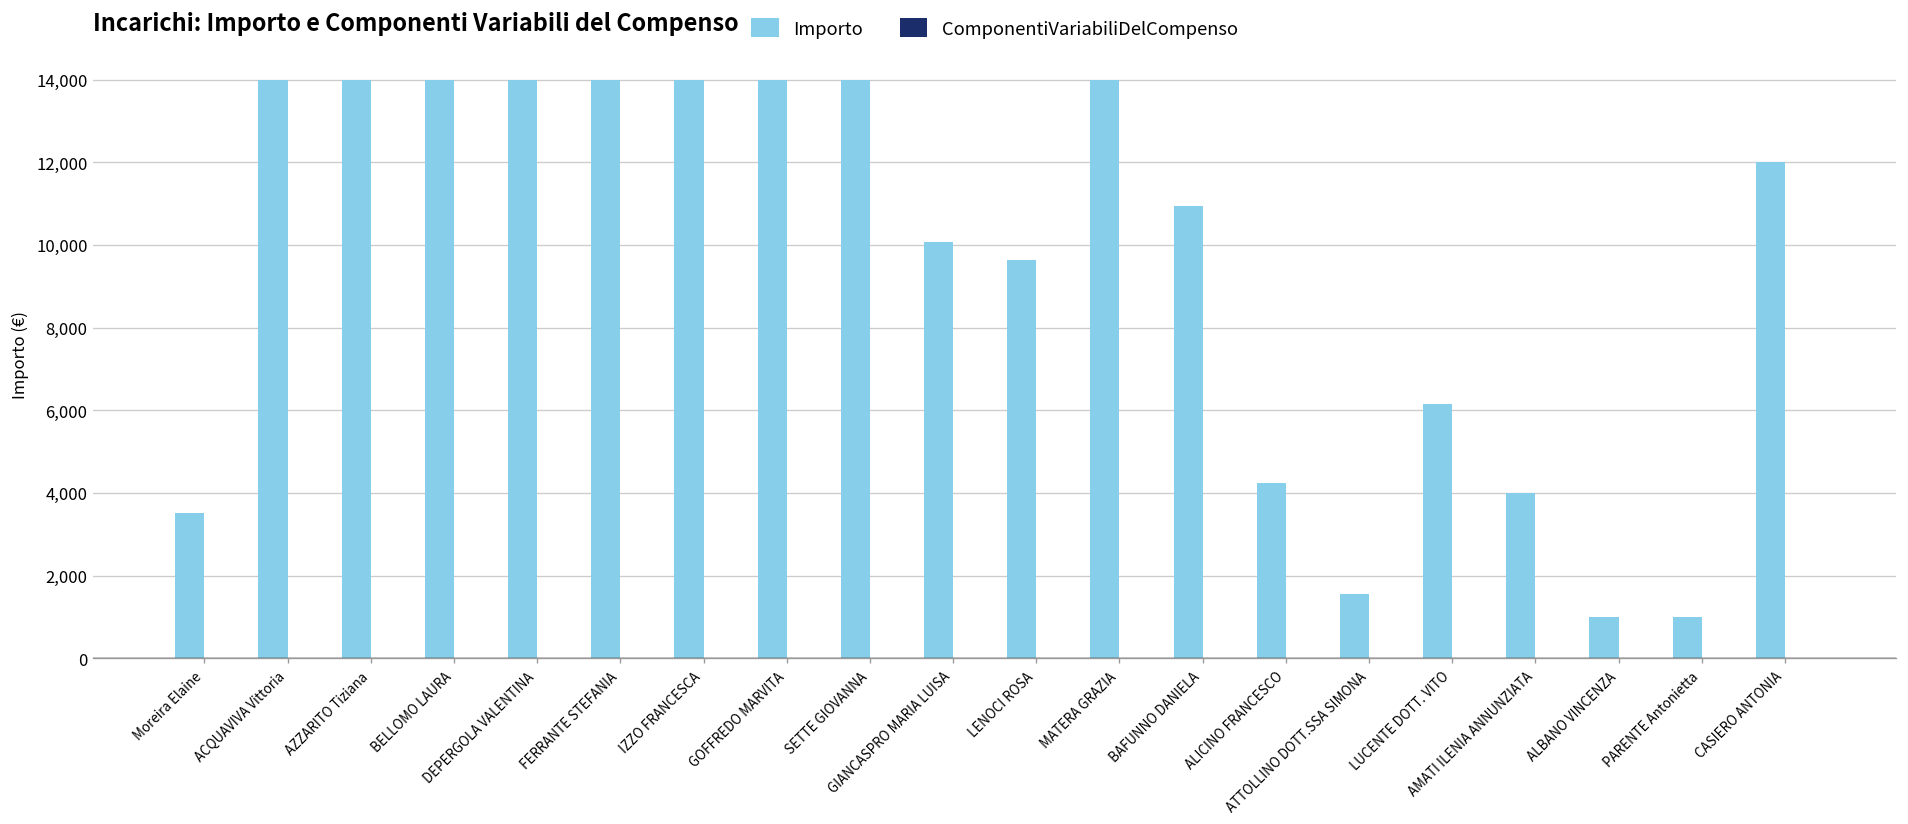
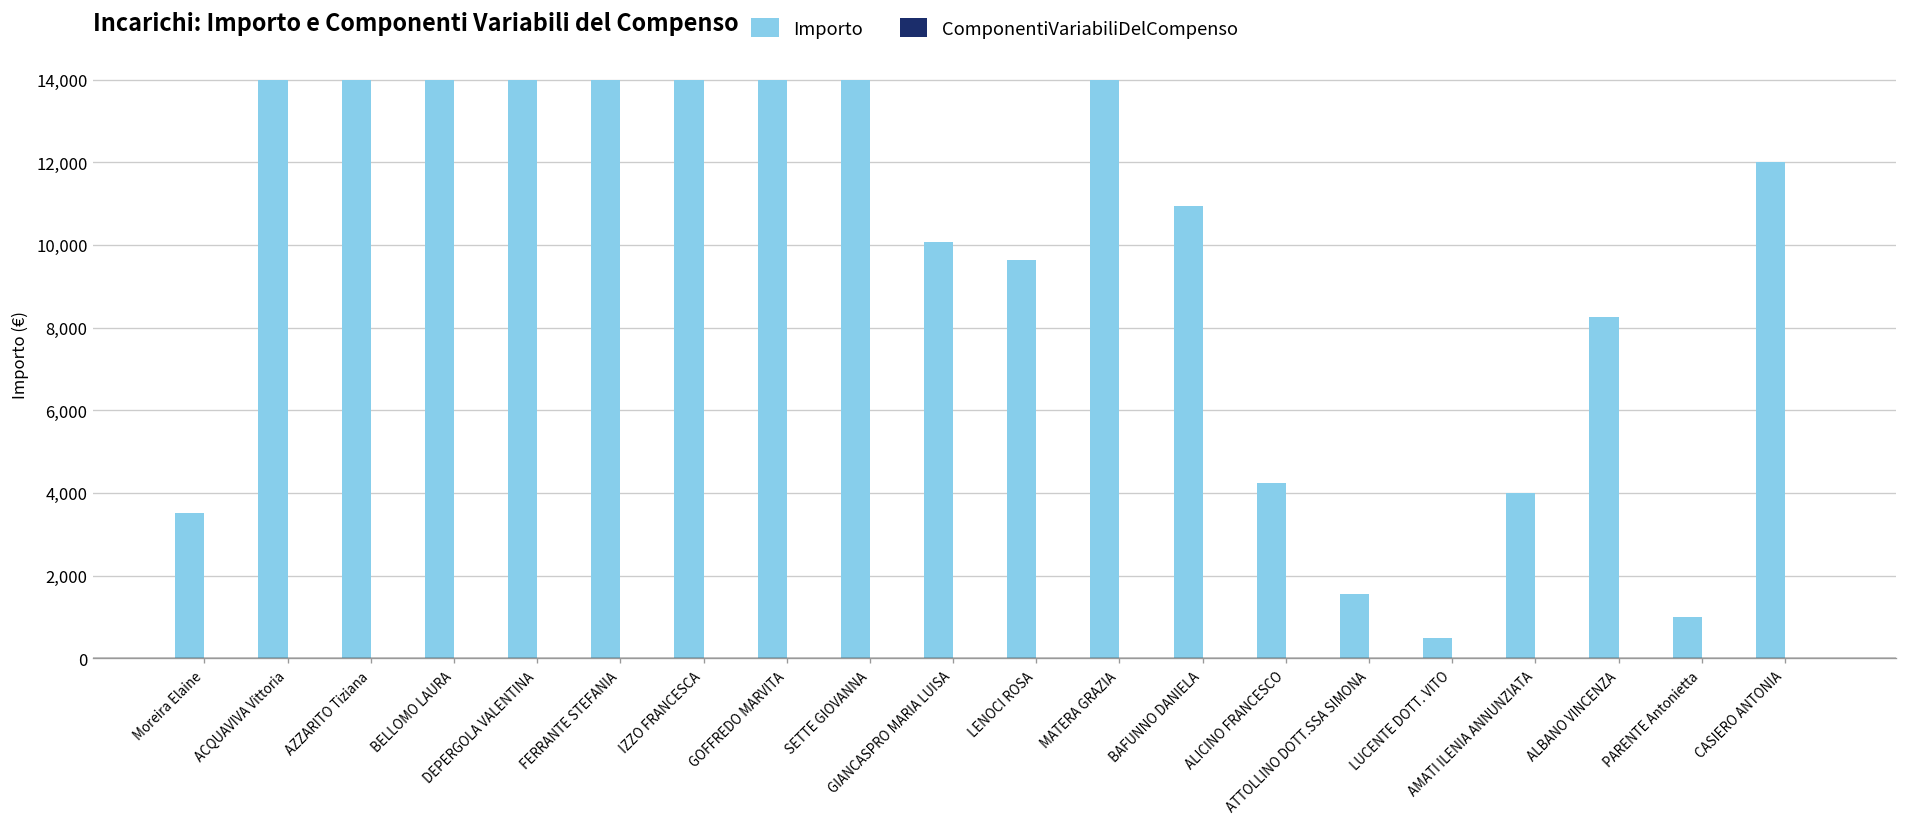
Importo, LUCENTE DOTT. VITO: 6,200 -> 500
Importo, ALBANO VINCENZA: 1,000 -> 8,300
